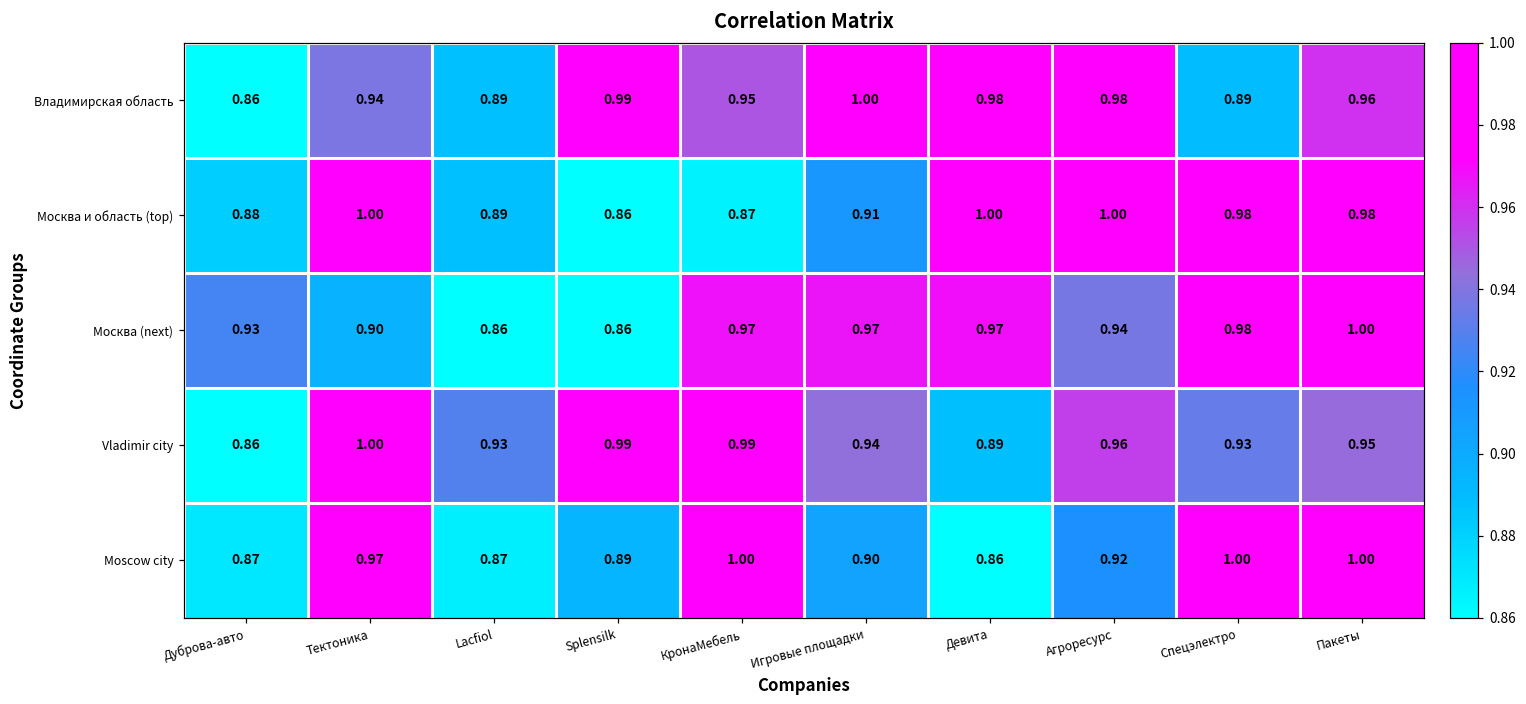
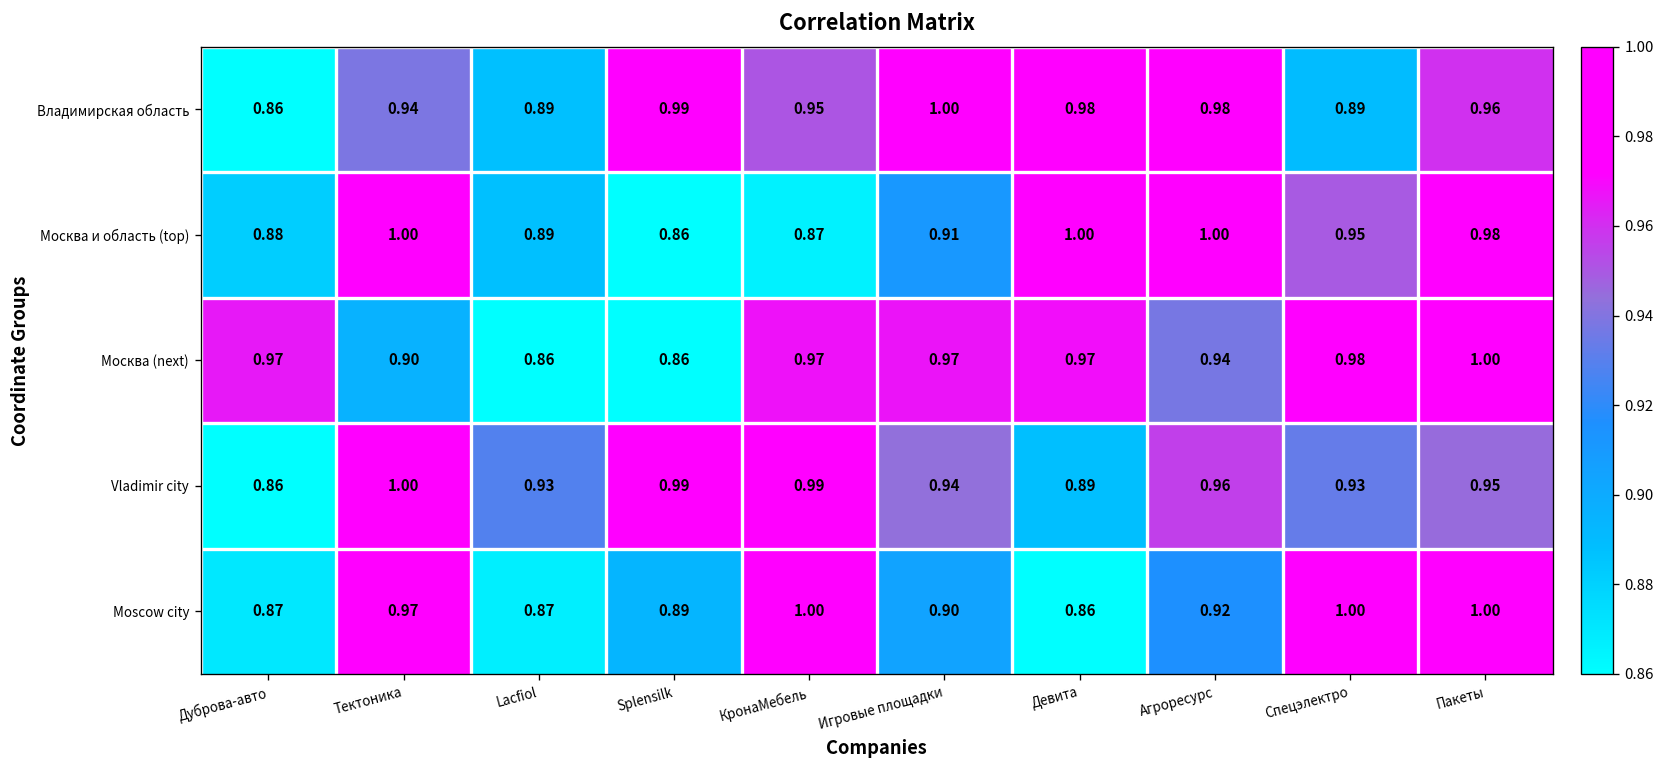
Москва и область (top), Спецэлектро: 0.98 -> 0.95
Москва (next), Дуброва-авто: 0.93 -> 0.97
